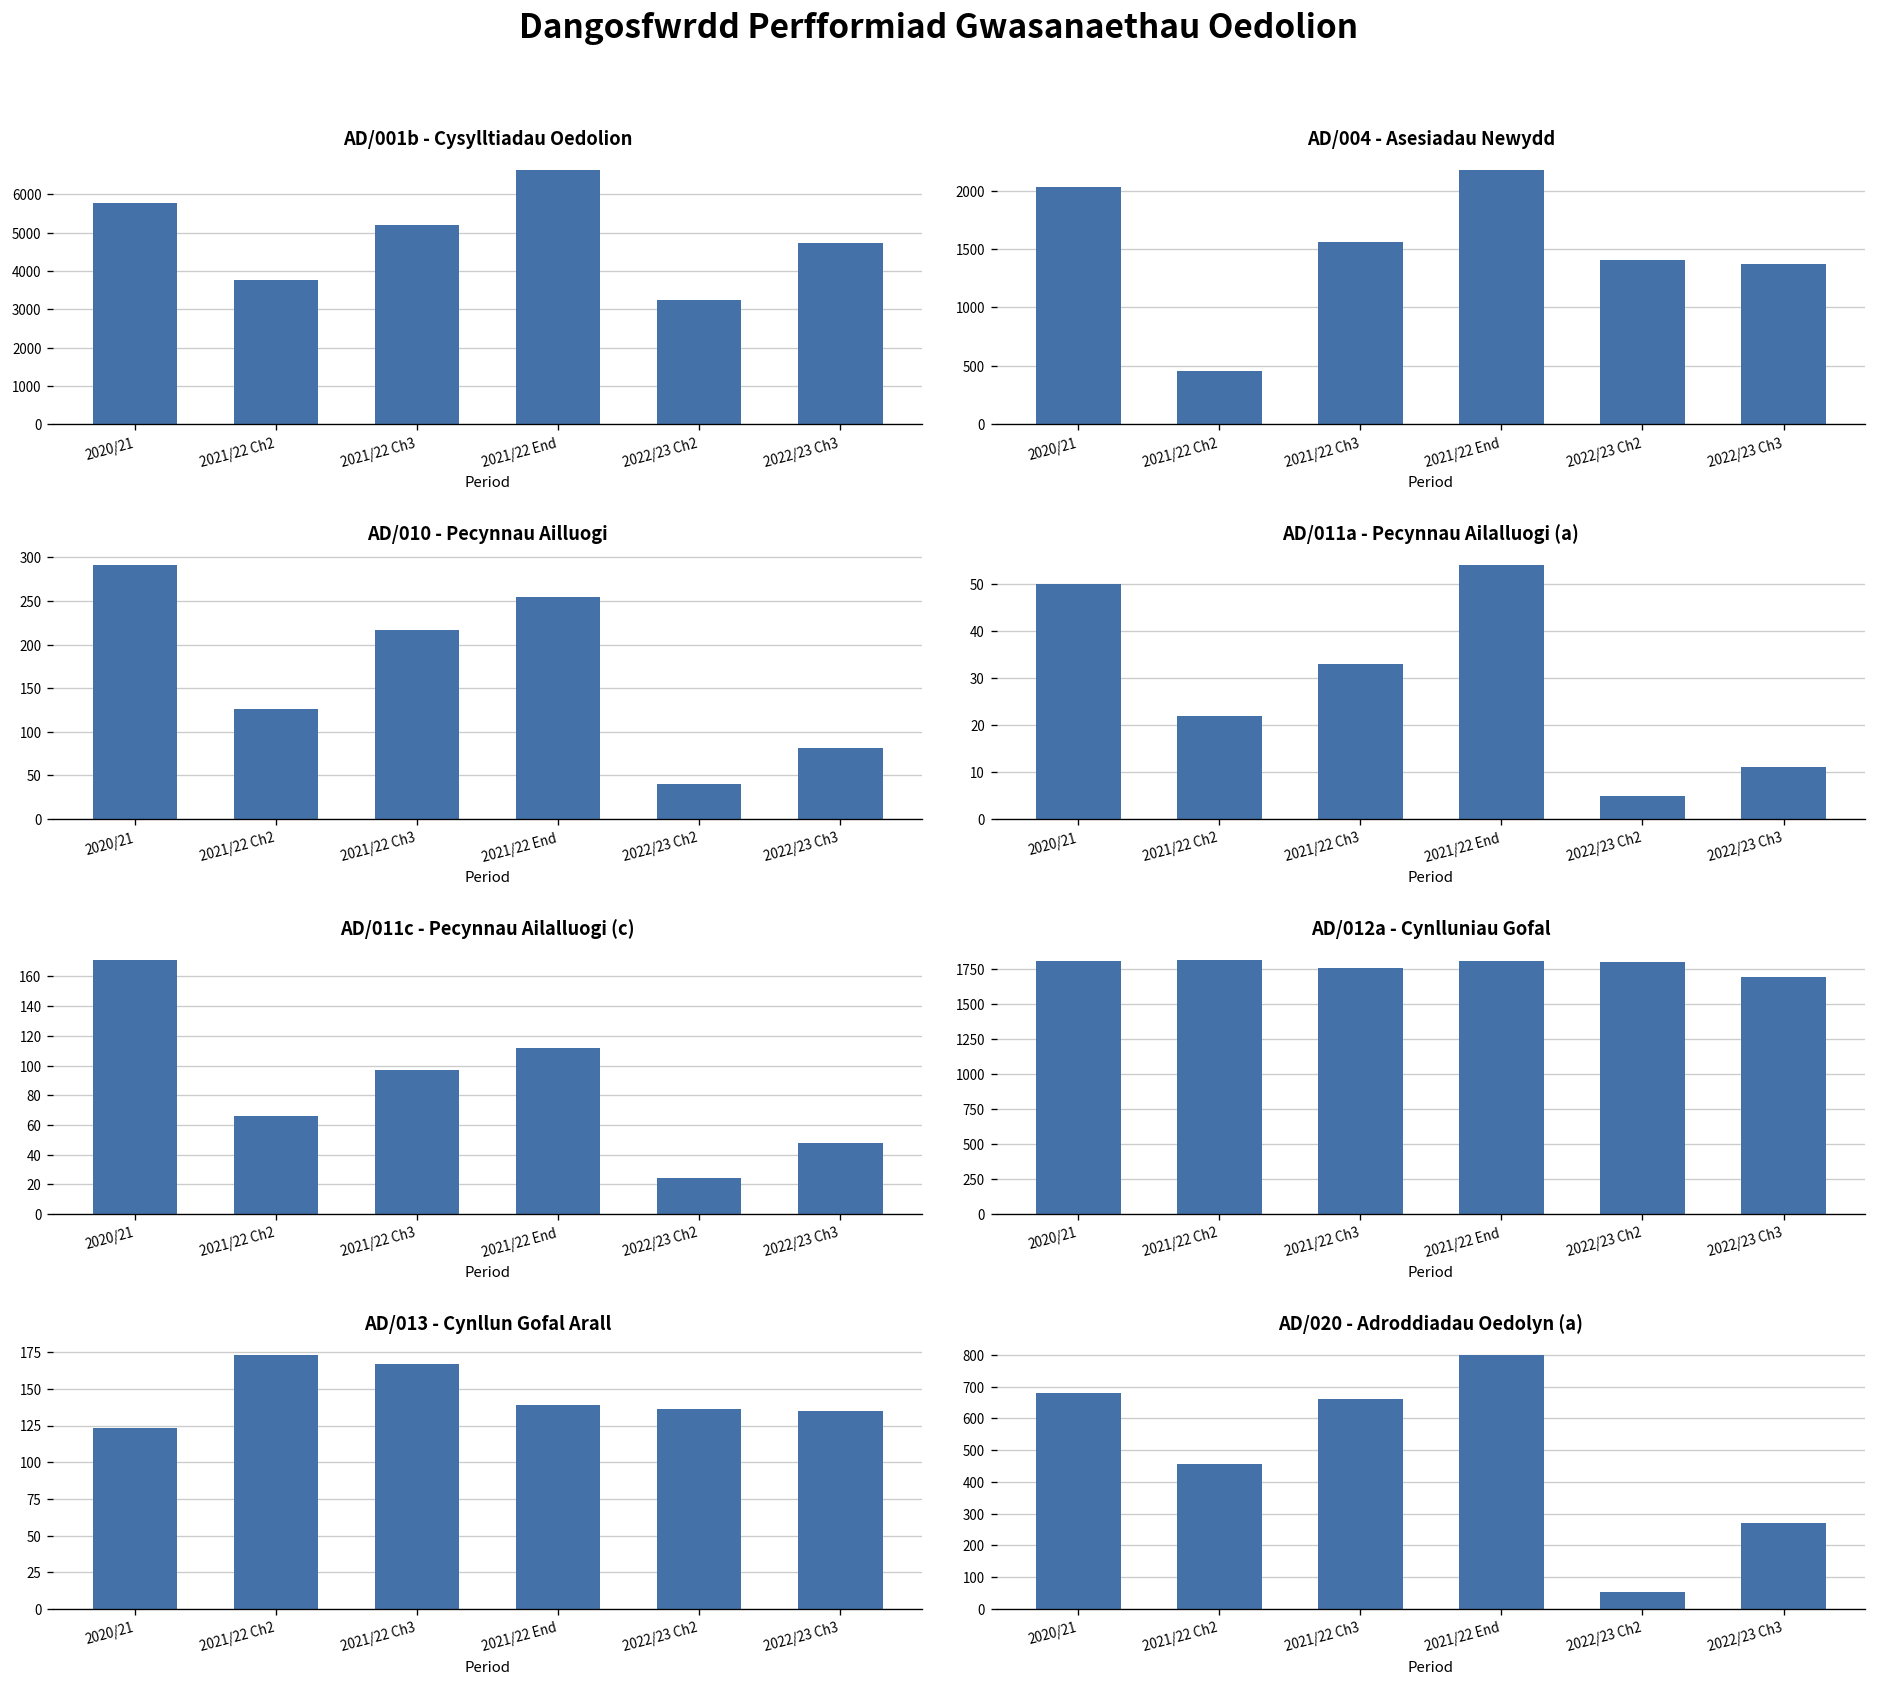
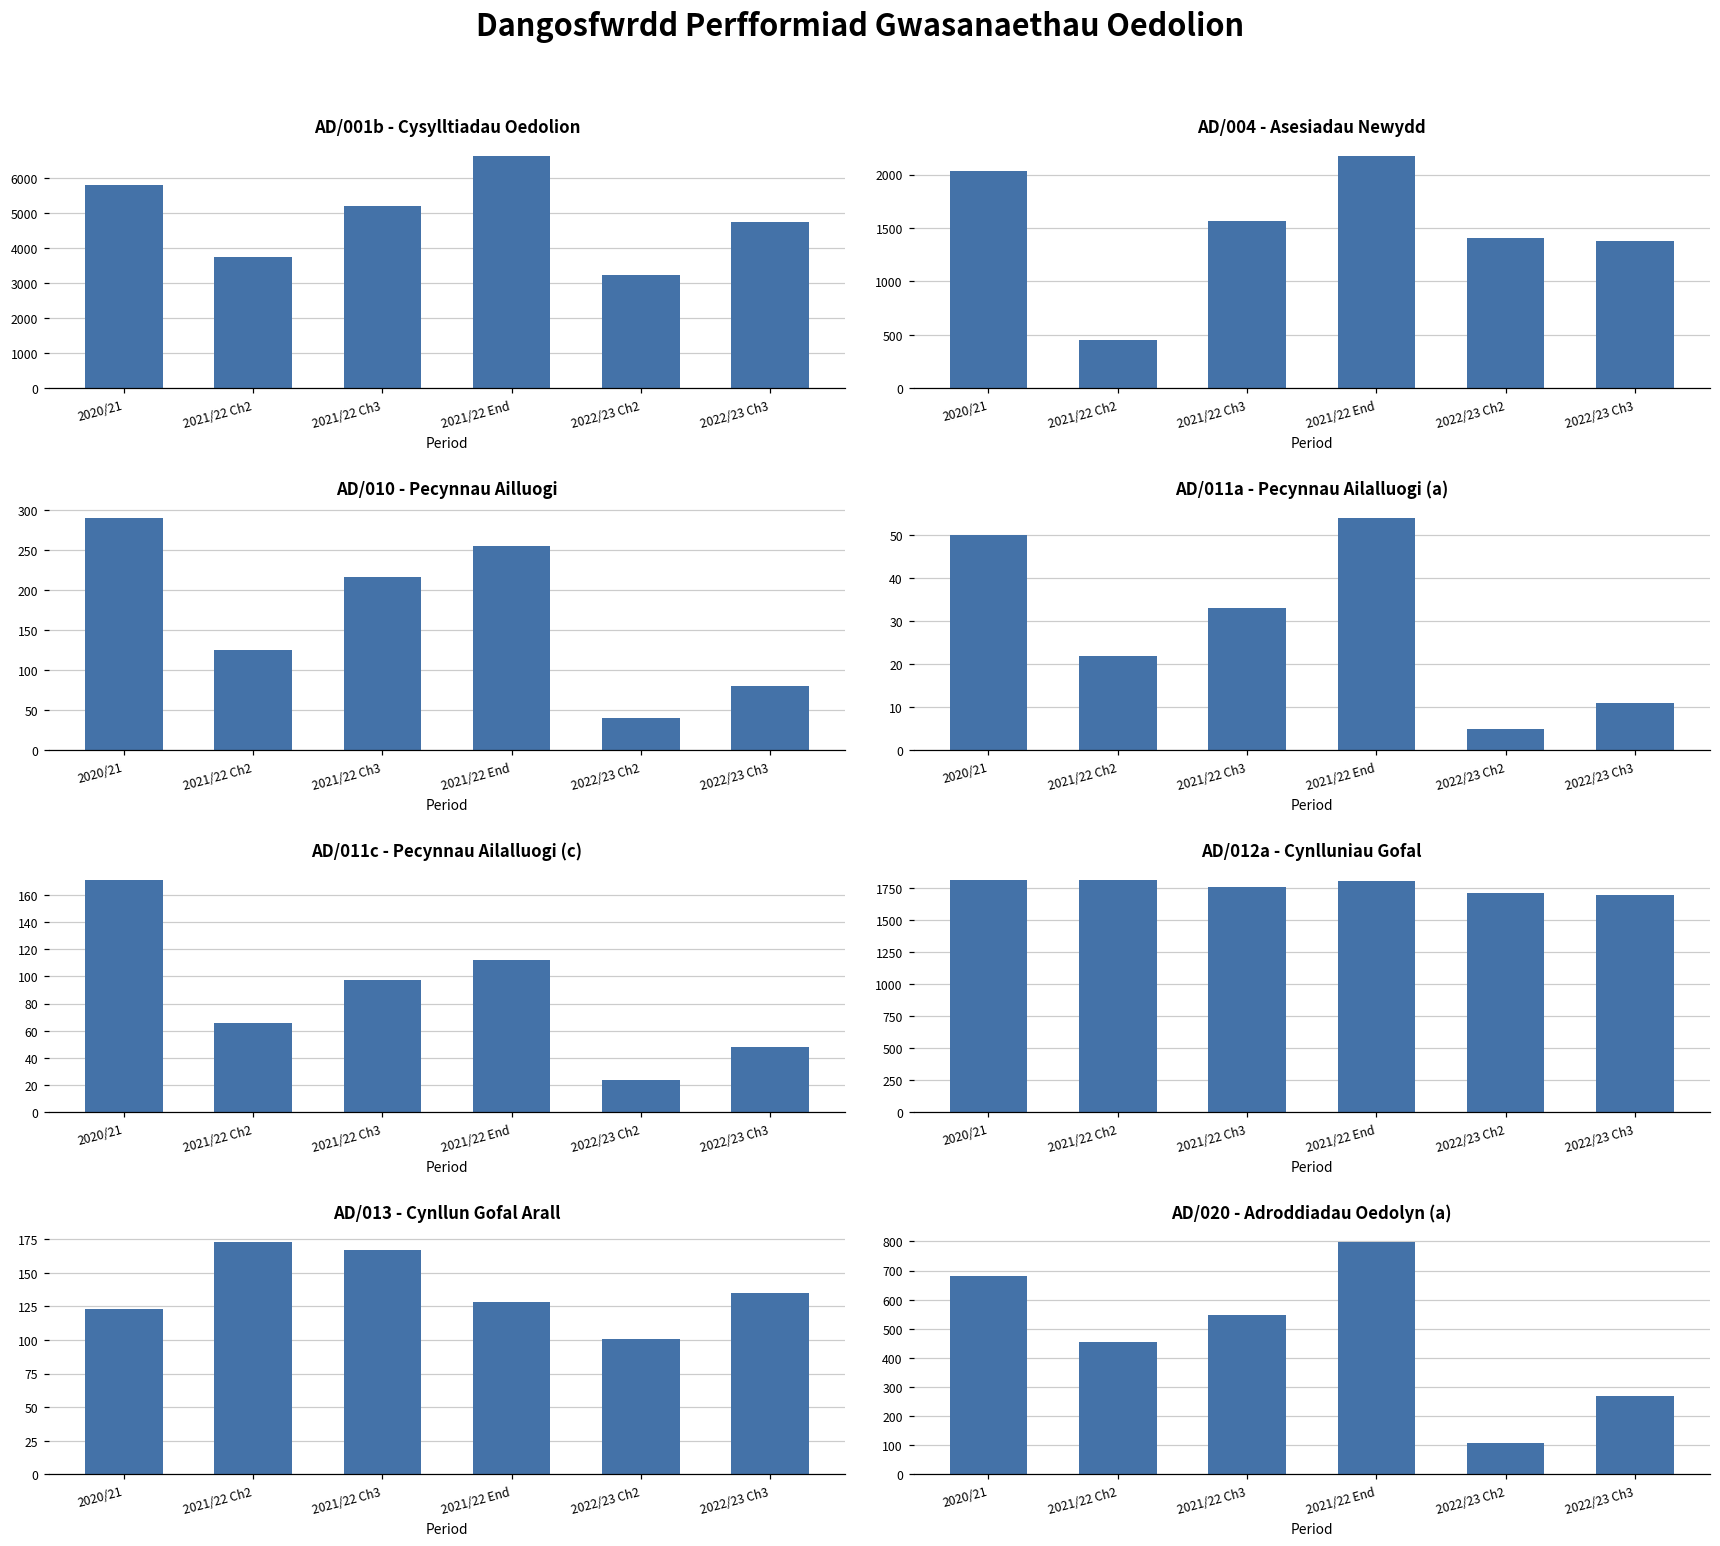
AD/012a - Cynlluniau Gofal, 2022/23 Ch2: 1800 -> 1720
AD/013 - Cynllun Gofal Arall, 2021/22 End: 139 -> 128
AD/013 - Cynllun Gofal Arall, 2022/23 Ch2: 136 -> 101
AD/020 - Adroddiadau Oedolyn (a), 2021/22 Ch3: 660 -> 550
AD/020 - Adroddiadau Oedolyn (a), 2022/23 Ch2: 50 -> 110
